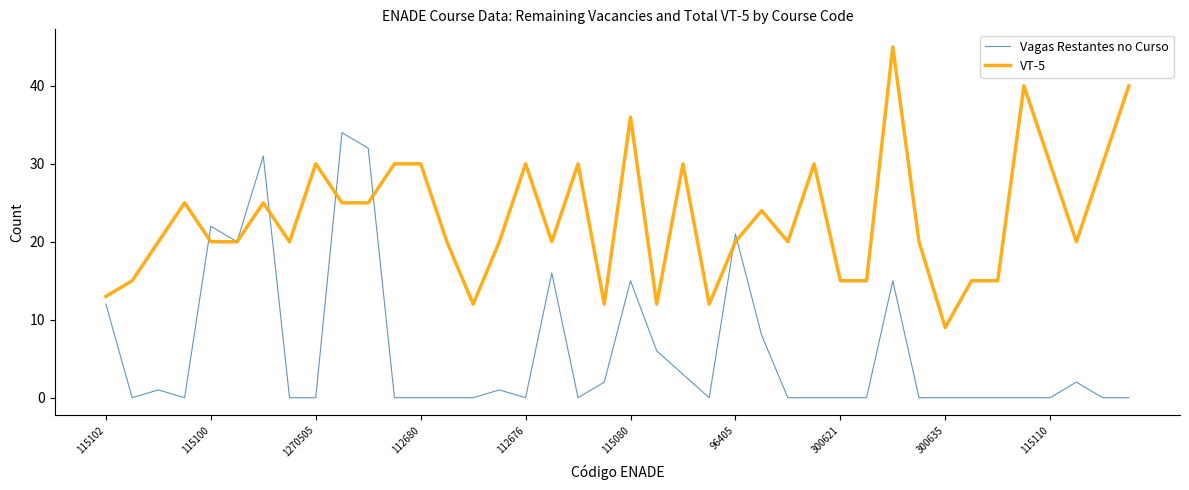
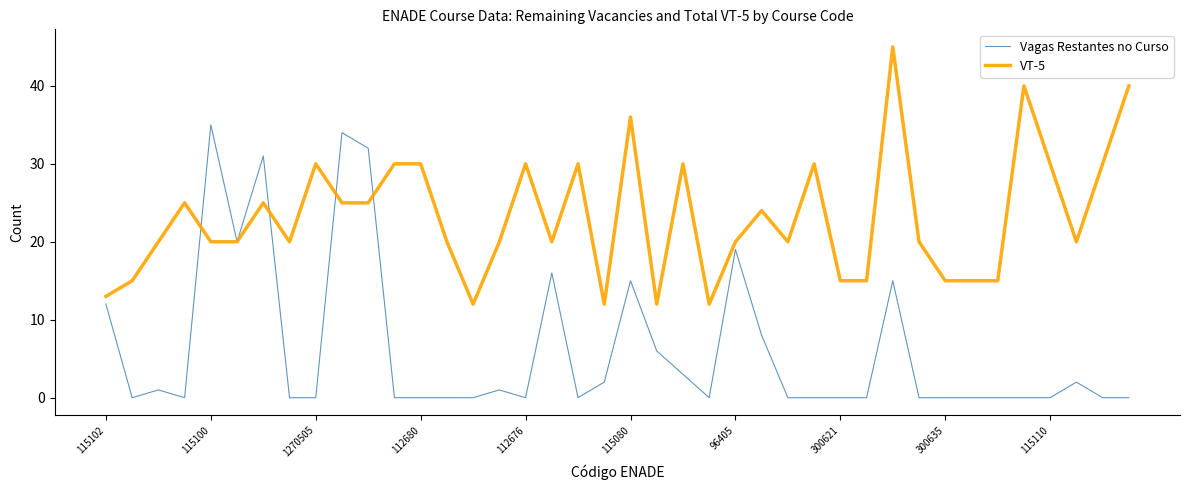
Vagas Restantes no Curso, 115100: 22 -> 35
Vagas Restantes no Curso, 96405: 21 -> 19
VT-5, 300635: 9 -> 15
